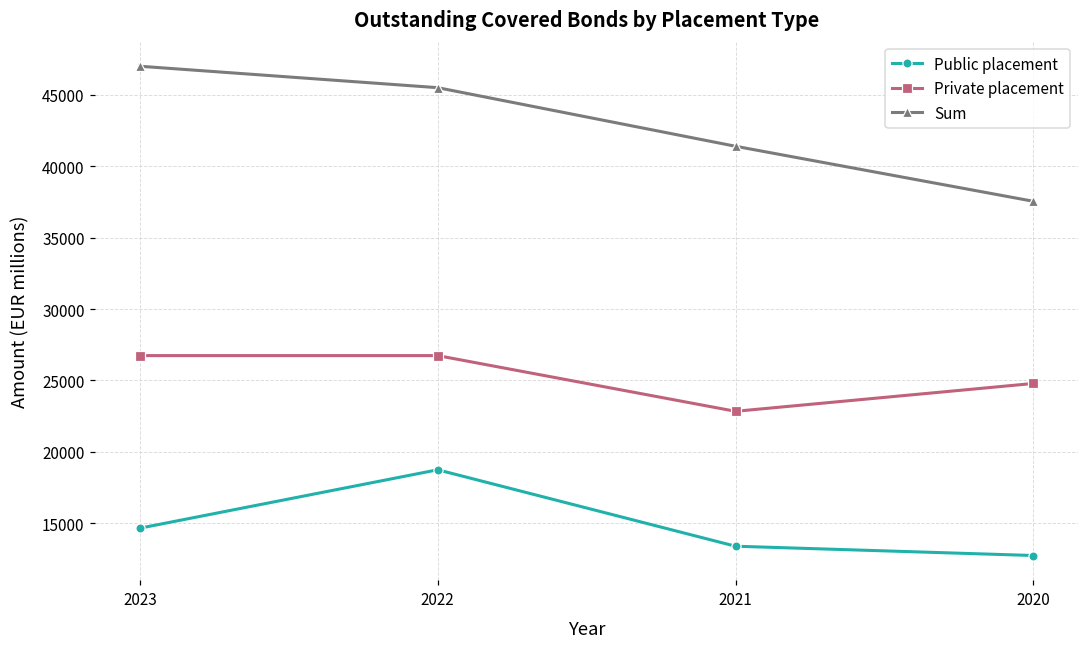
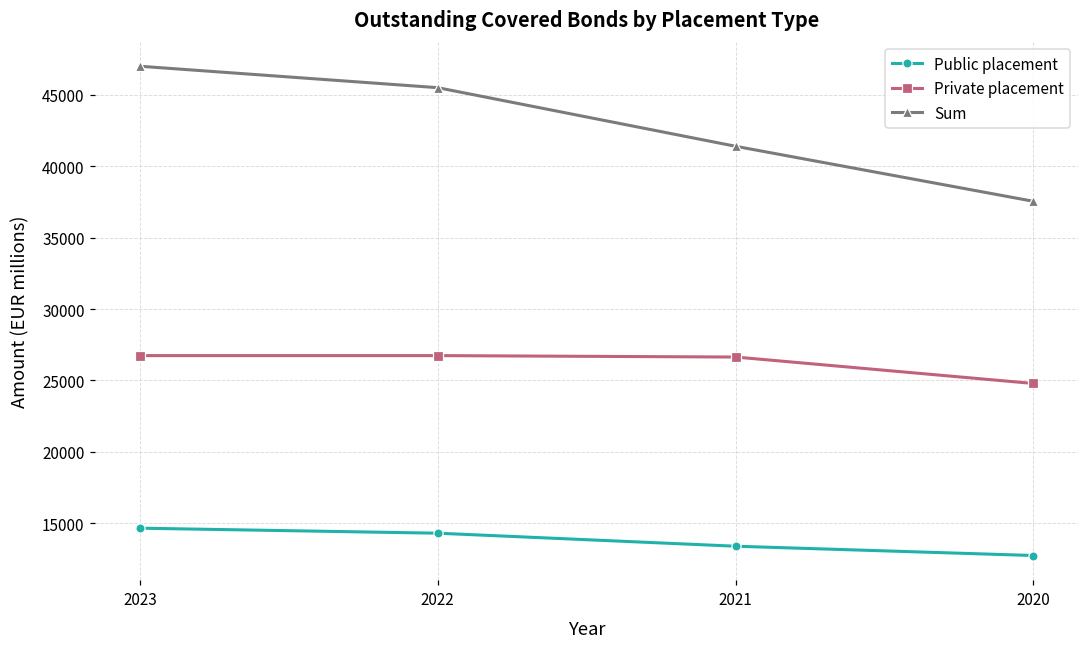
Public placement, 2022: 18800 -> 14300
Private placement, 2021: 22800 -> 26600
